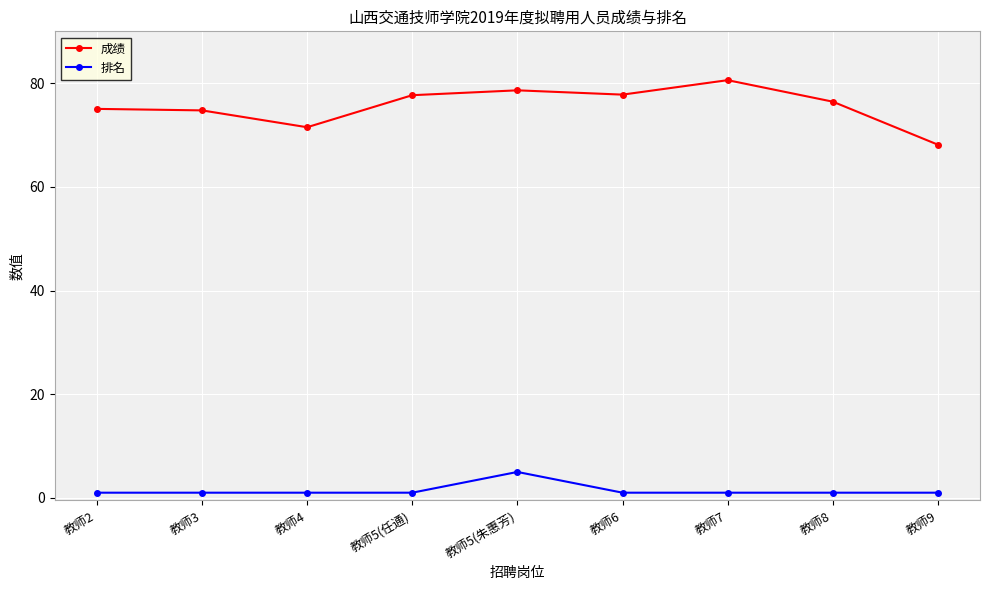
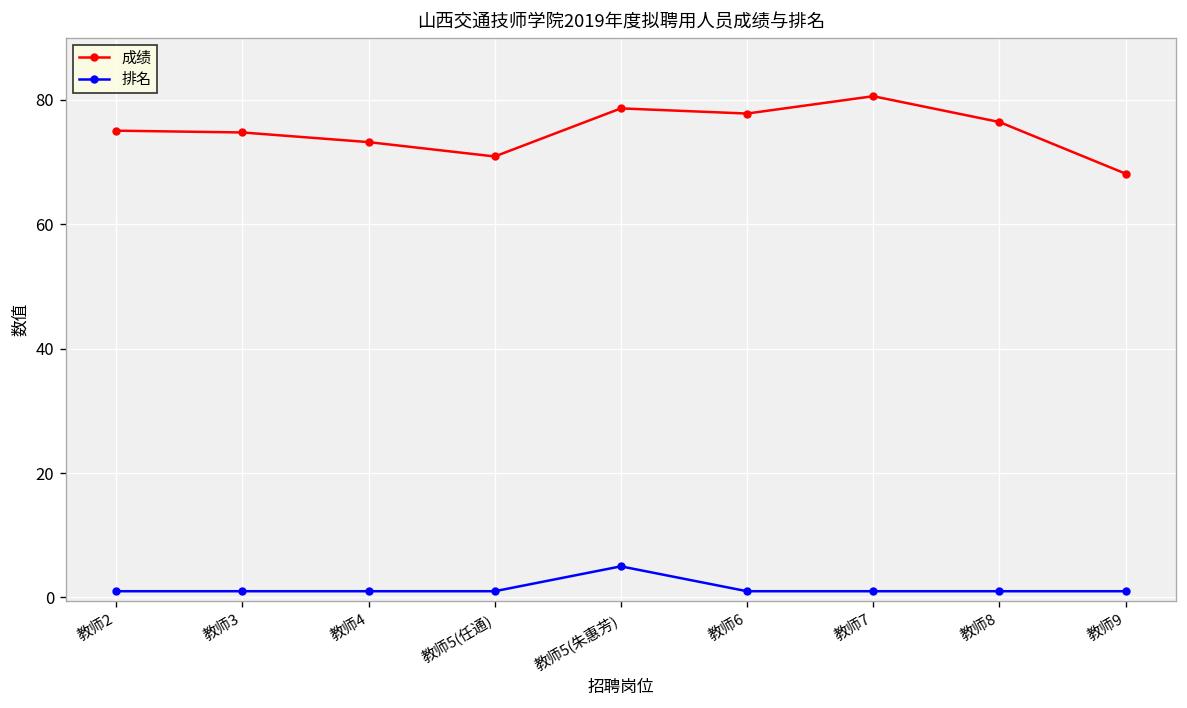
成绩, 教师4: 72 -> 73
成绩, 教师5(任通): 78 -> 71
